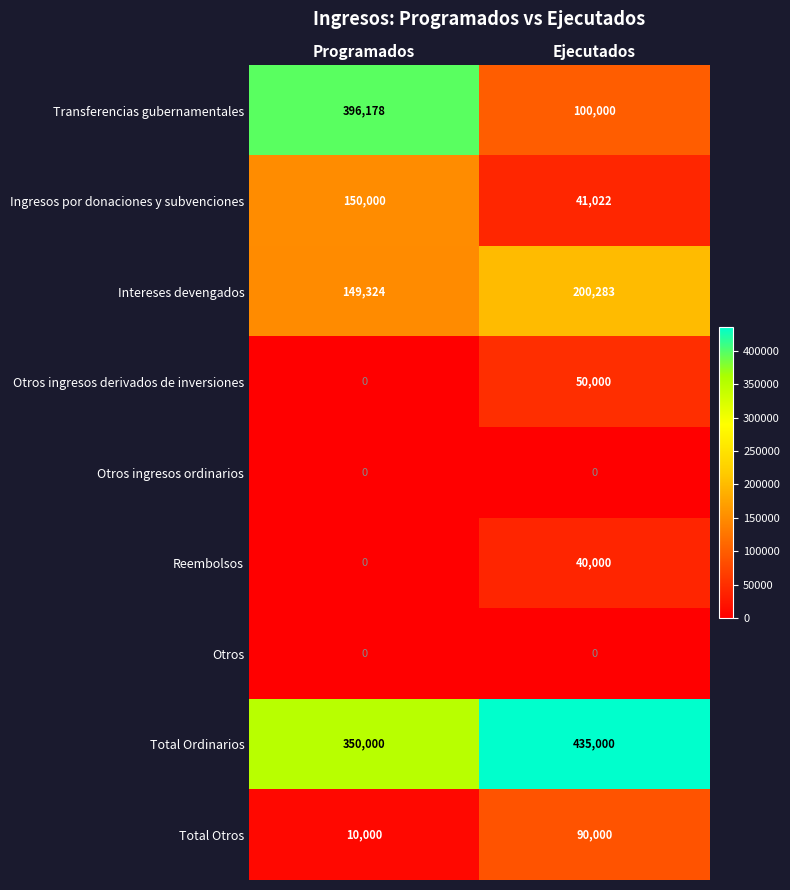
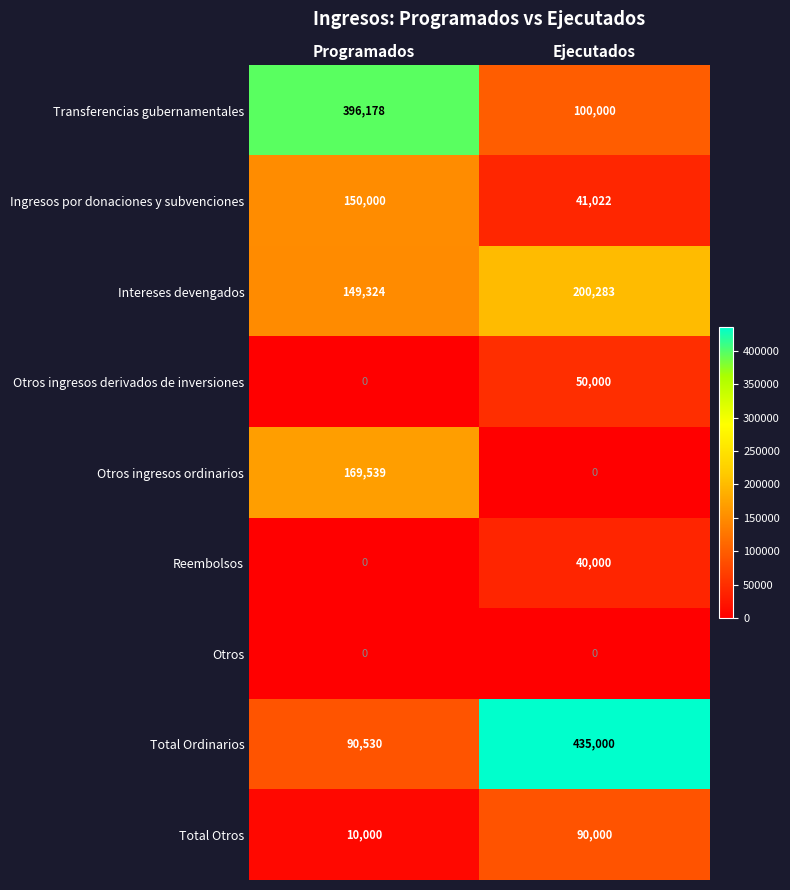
Otros ingresos ordinarios, Programados: 0 -> 169,539
Total Ordinarios, Programados: 350,000 -> 90,530
